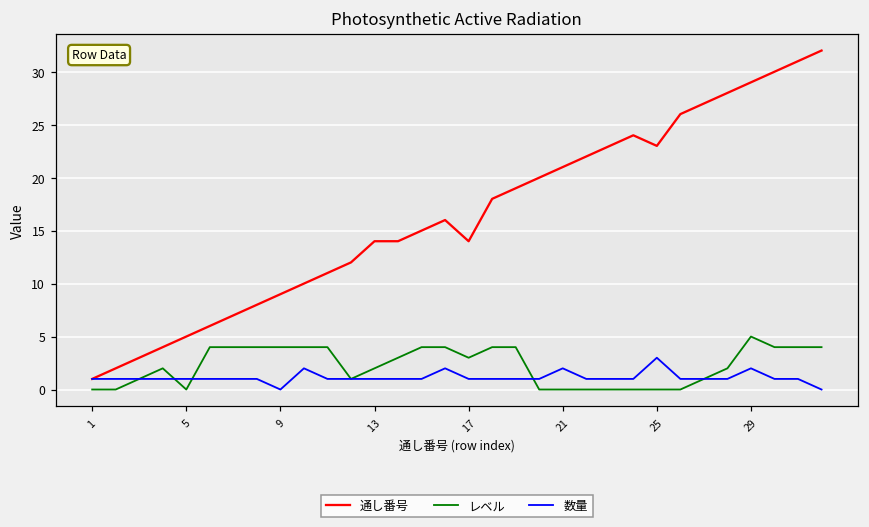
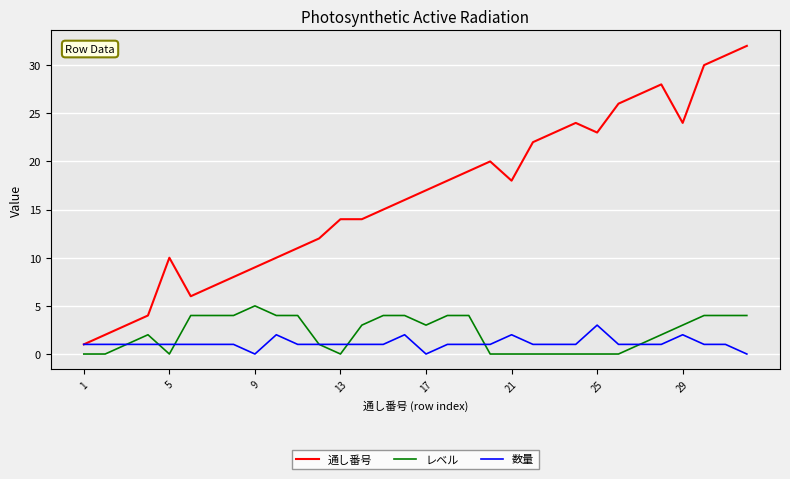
通し番号, 5: 5 -> 10
レベル, 9: 4 -> 5
レベル, 13: 2 -> 0
通し番号, 17: 14 -> 17
数量, 17: 1 -> 0
通し番号, 21: 21 -> 18
通し番号, 29: 29 -> 24
レベル, 29: 5 -> 3
